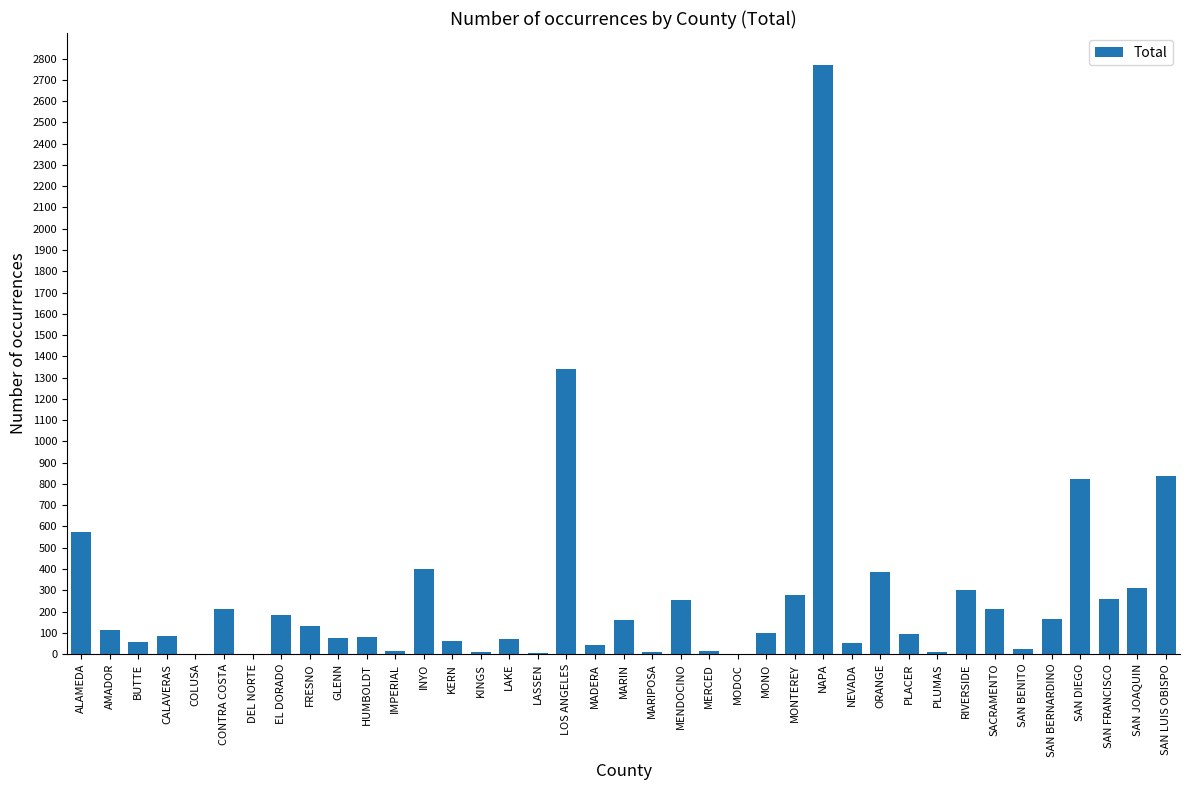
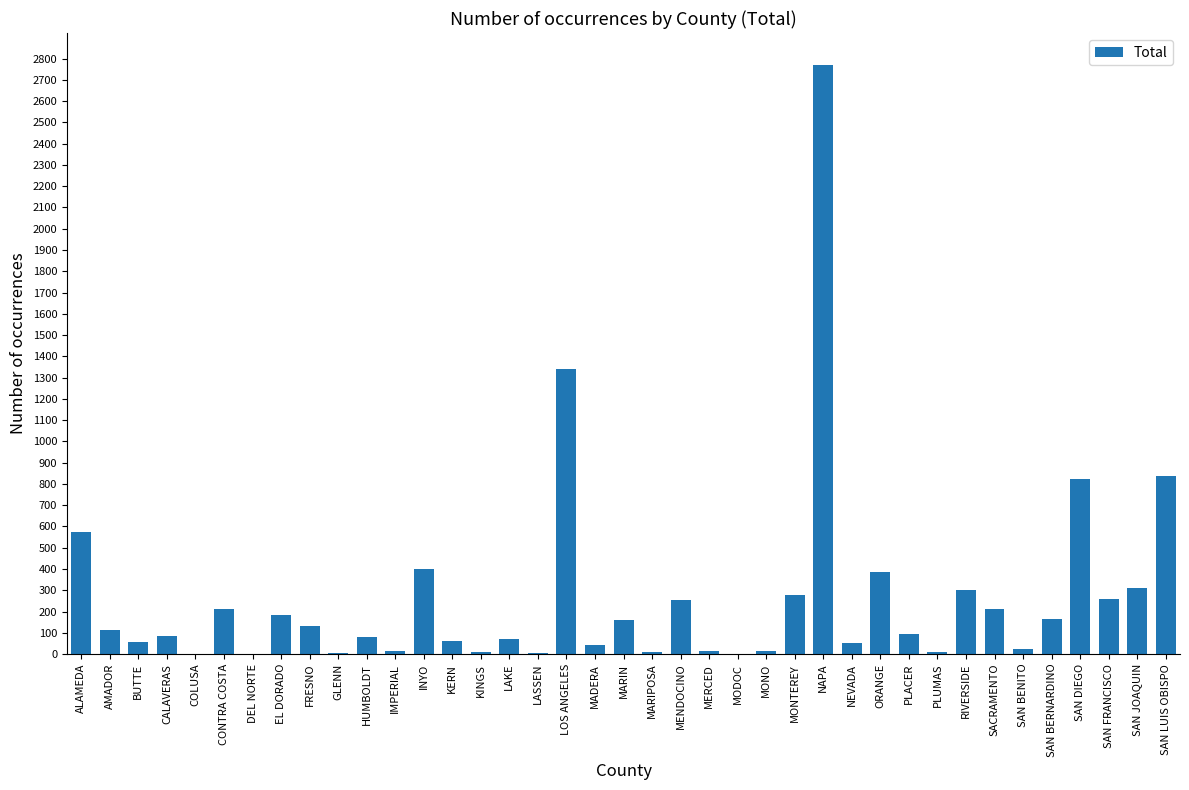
GLENN: 80 -> 0
MONO: 100 -> 20
